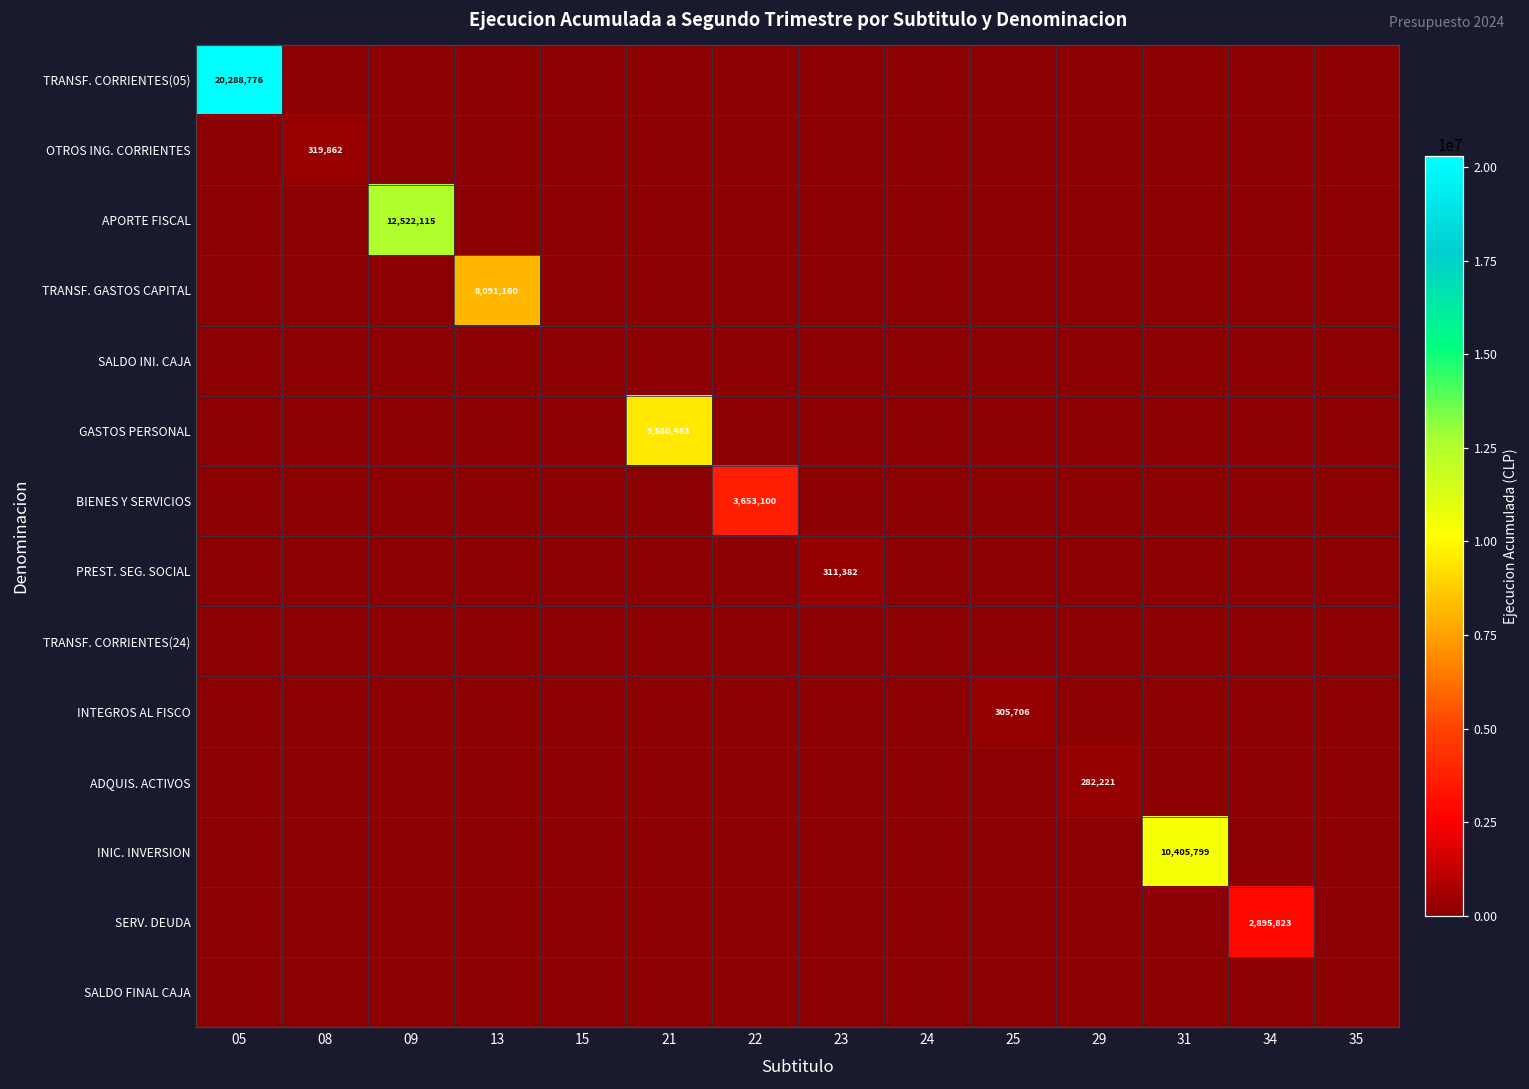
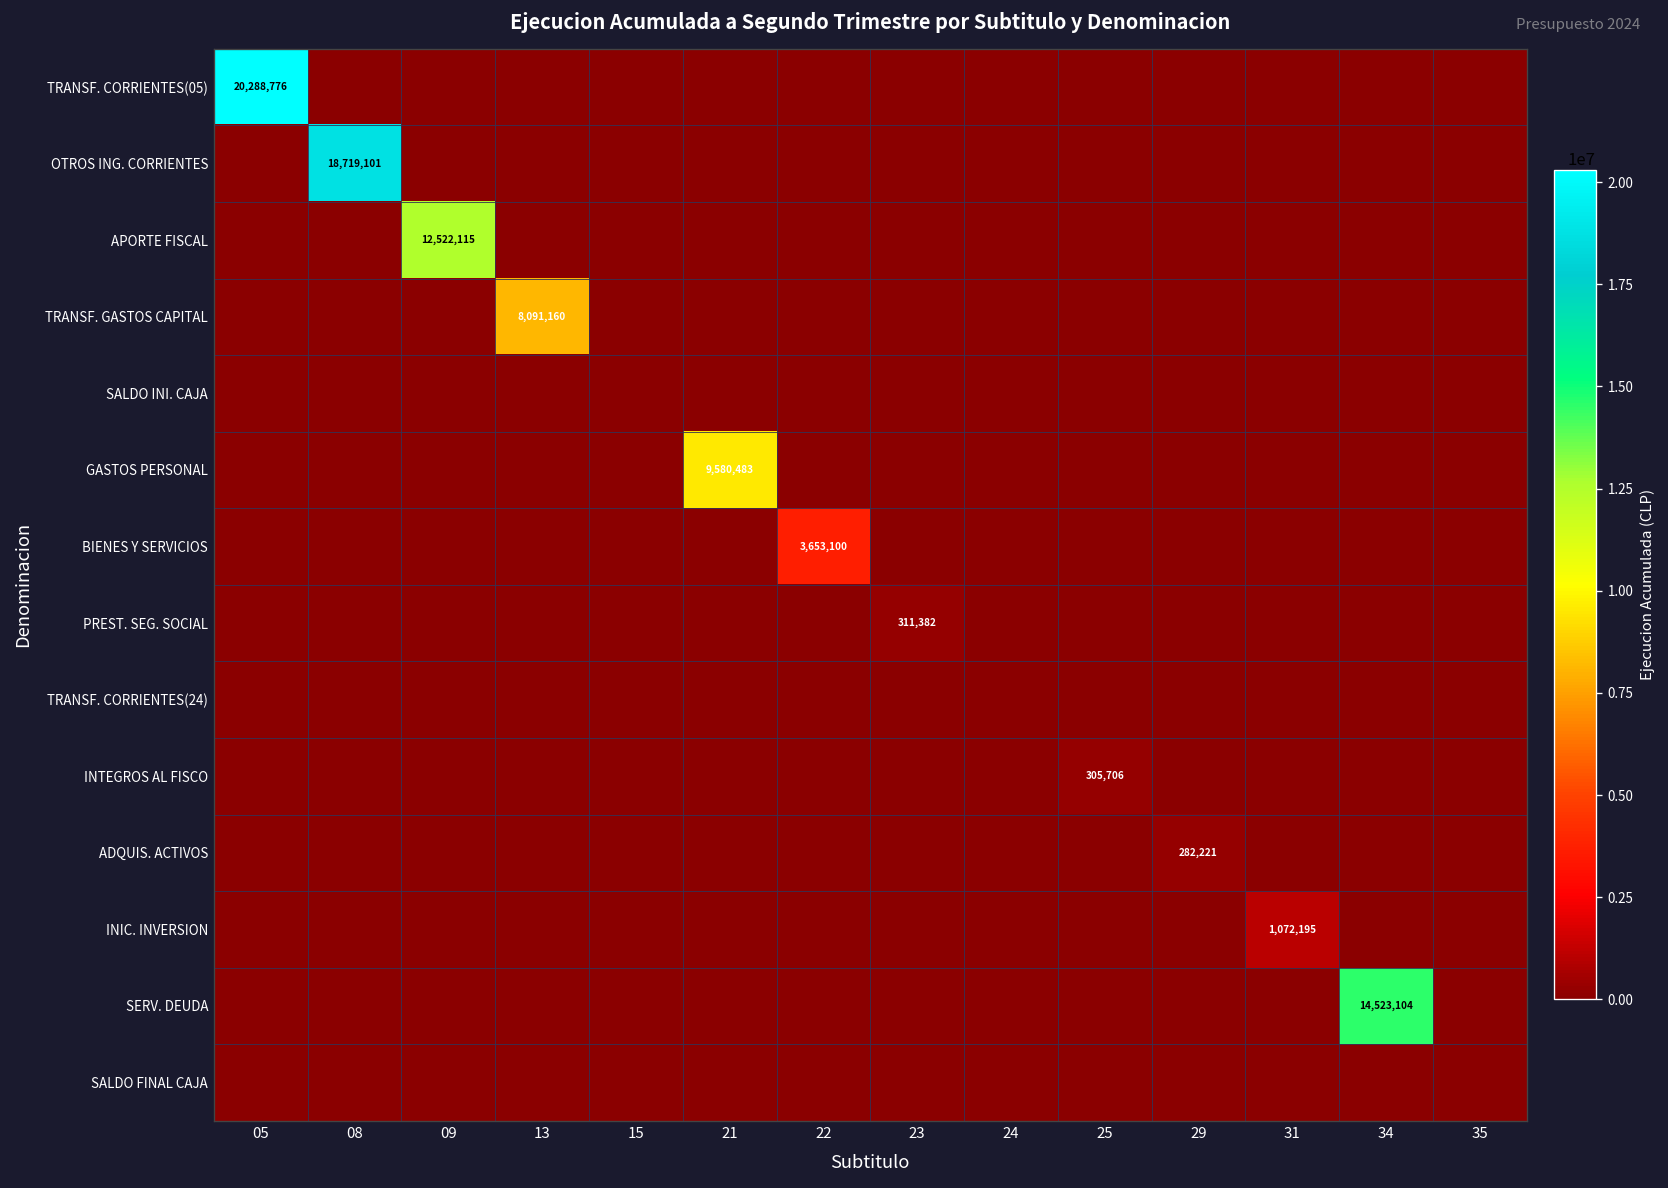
OTROS ING. CORRIENTES, 08: 319,862 -> 18,719,101
INIC. INVERSION, 31: 10,405,799 -> 1,072,195
SERV. DEUDA, 34: 2,895,823 -> 14,523,104
